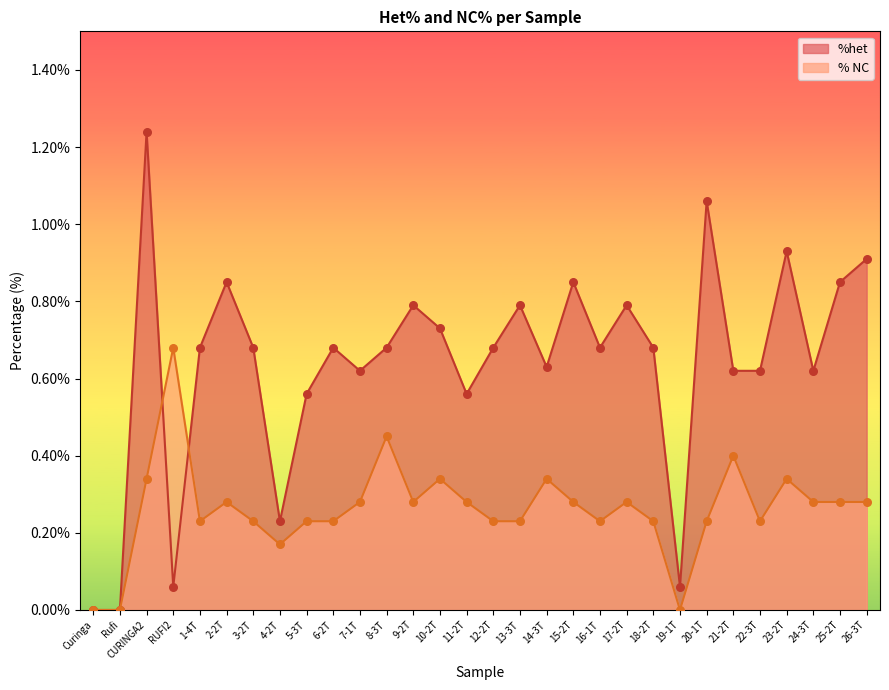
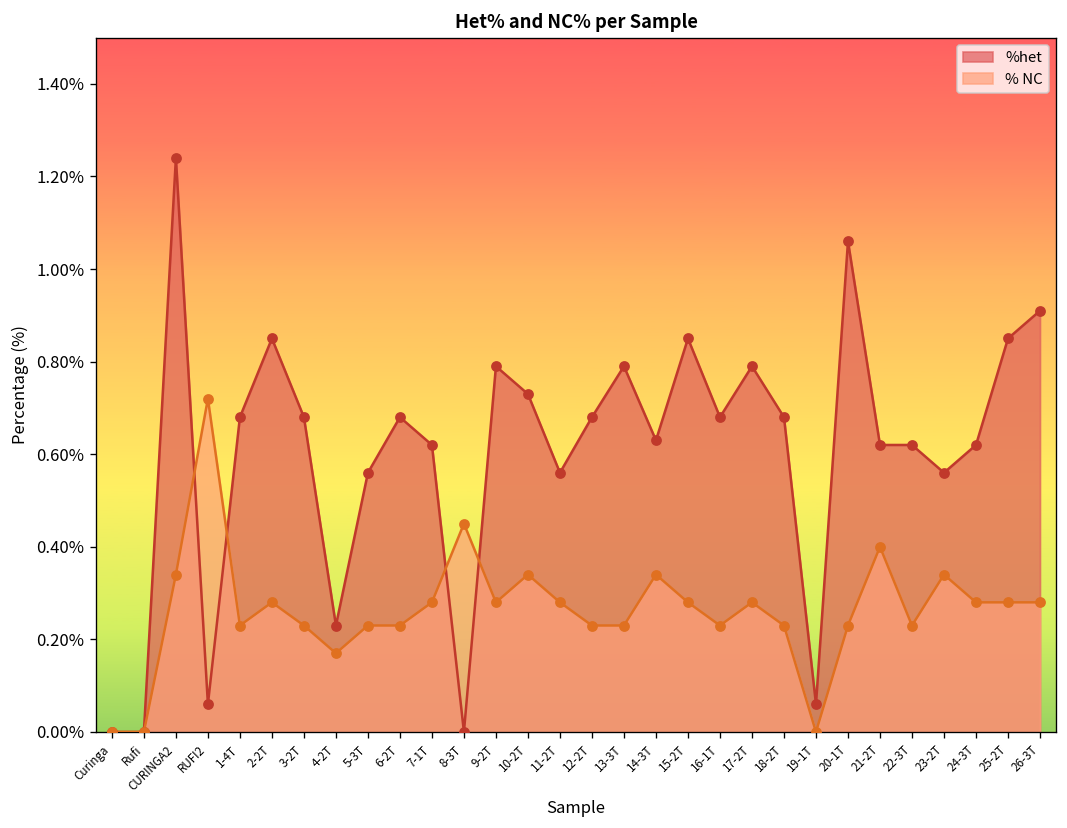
% NC, RUFI2: 0.68% -> 0.72%
%het, 8-3T: 0.68% -> 0.00%
%het, 23-2T: 0.93% -> 0.56%
